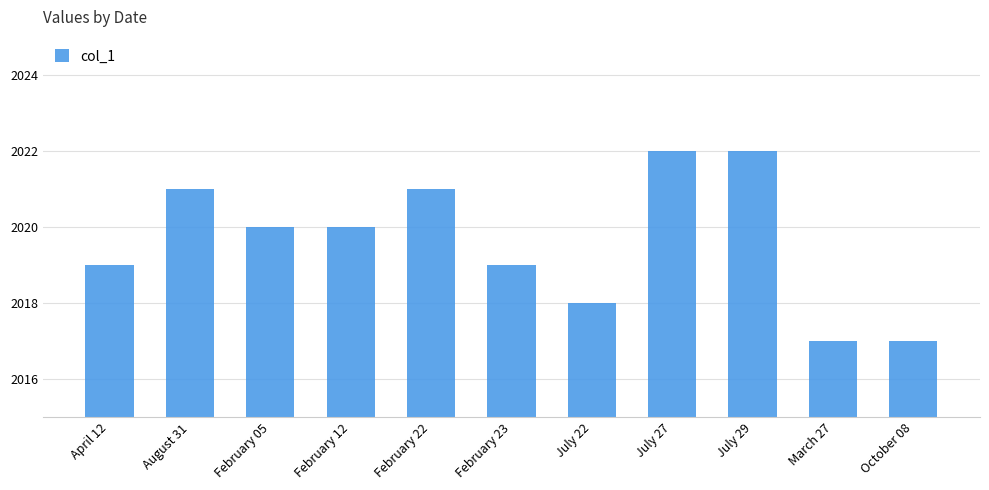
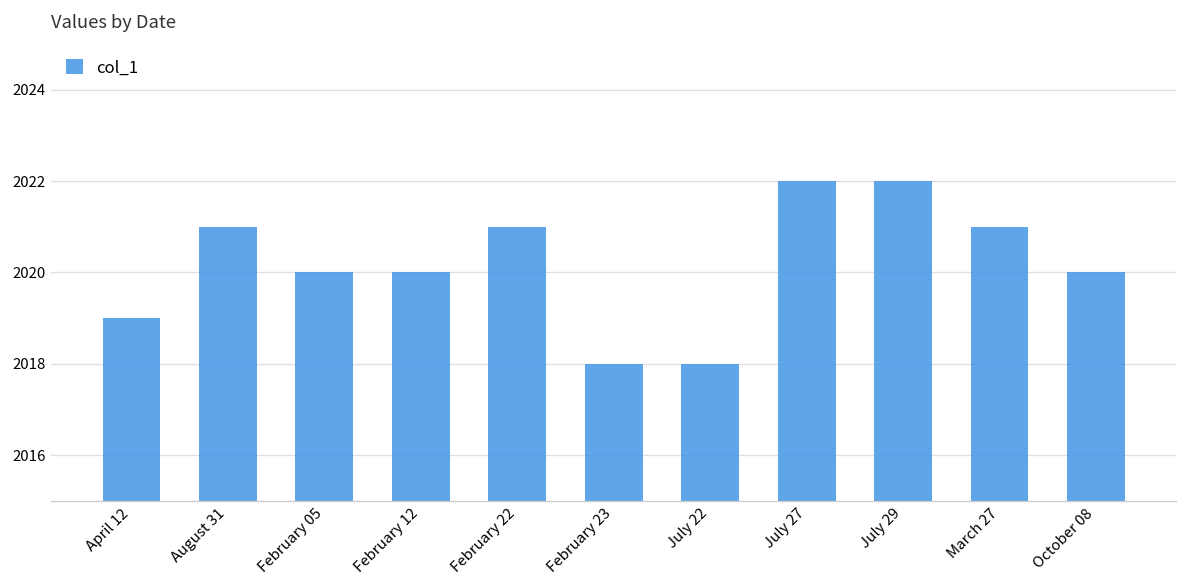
February 23: 2019 -> 2018
March 27: 2017 -> 2021
October 08: 2017 -> 2020
